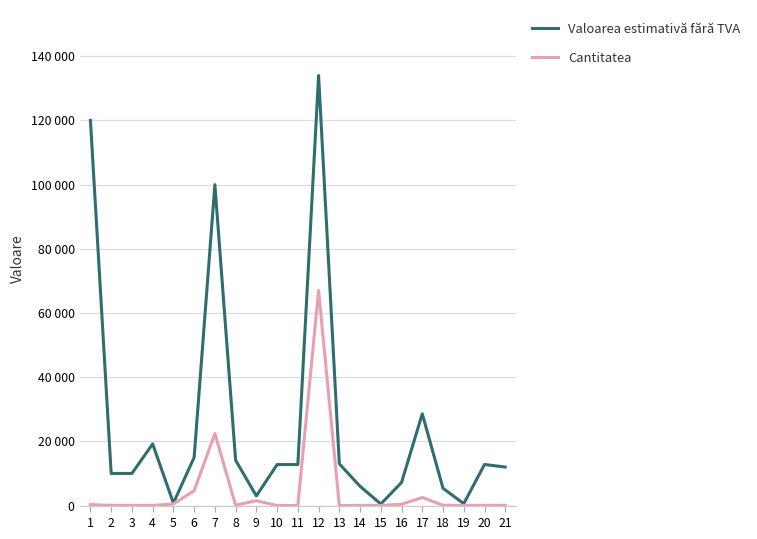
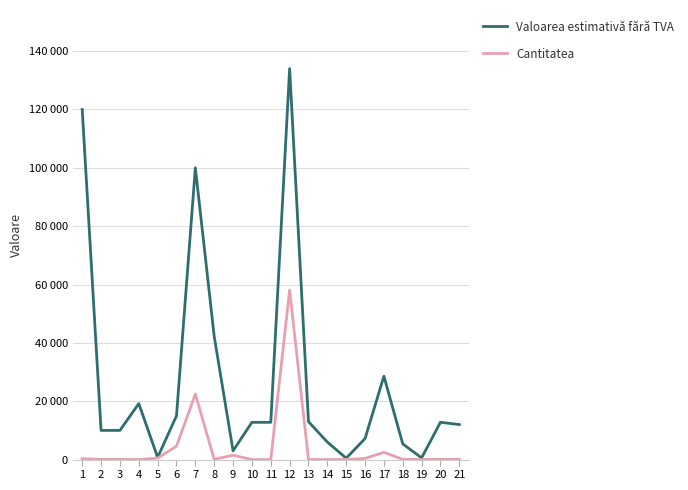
Valoarea estimativă fără TVA, 8: 14000 -> 42000
Cantitatea, 12: 67000 -> 58000
